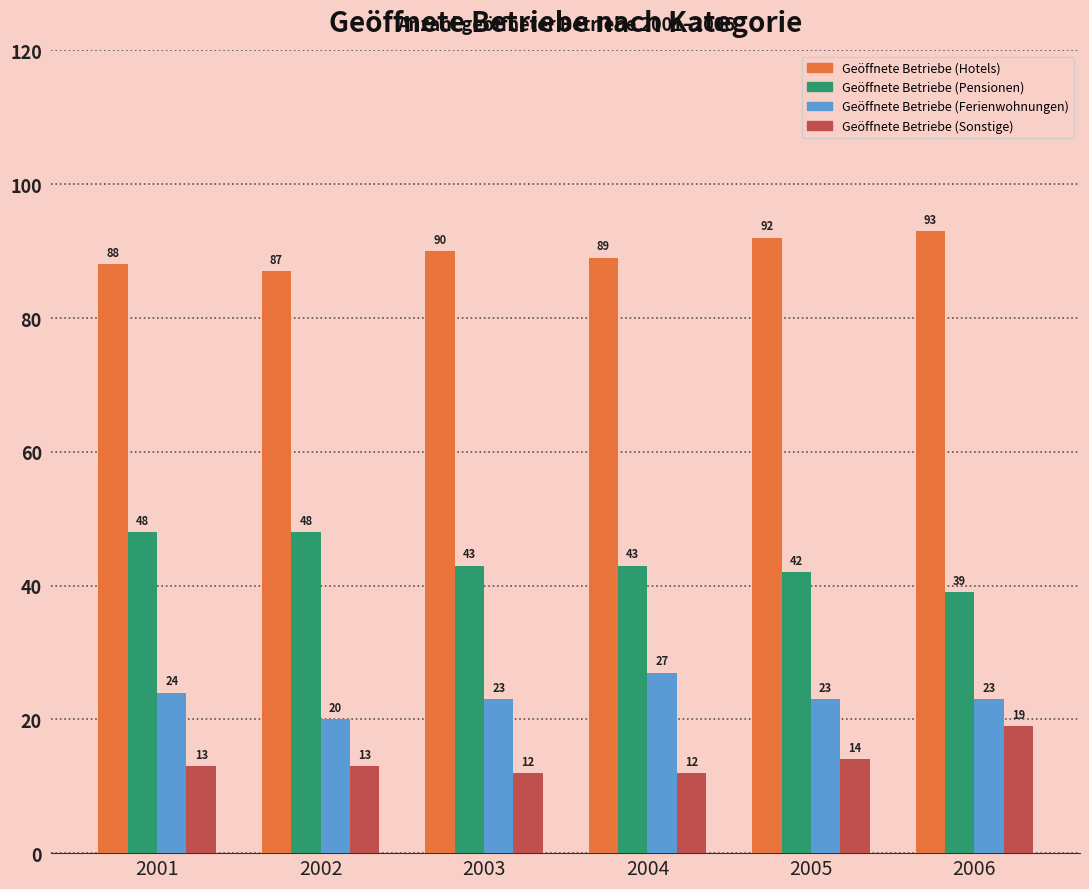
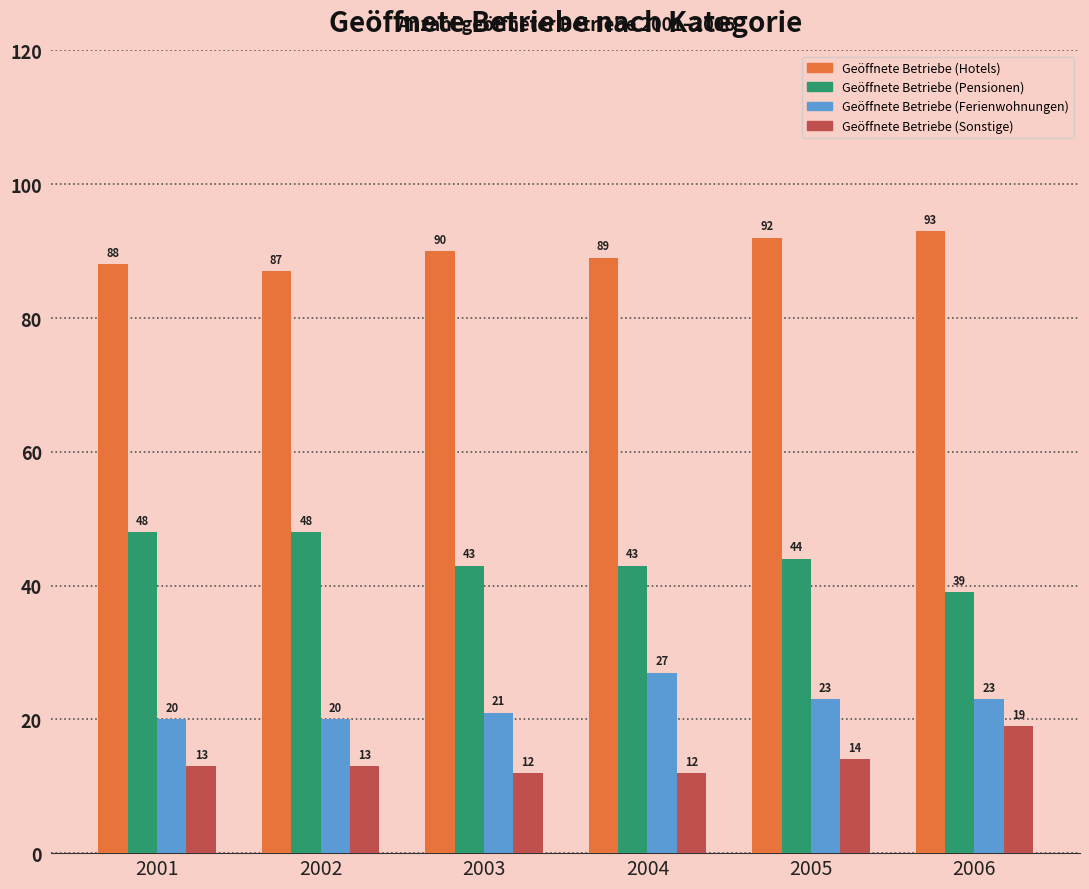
Geöffnete Betriebe (Ferienwohnungen), 2001: 24 -> 20
Geöffnete Betriebe (Ferienwohnungen), 2003: 23 -> 21
Geöffnete Betriebe (Pensionen), 2005: 42 -> 44
